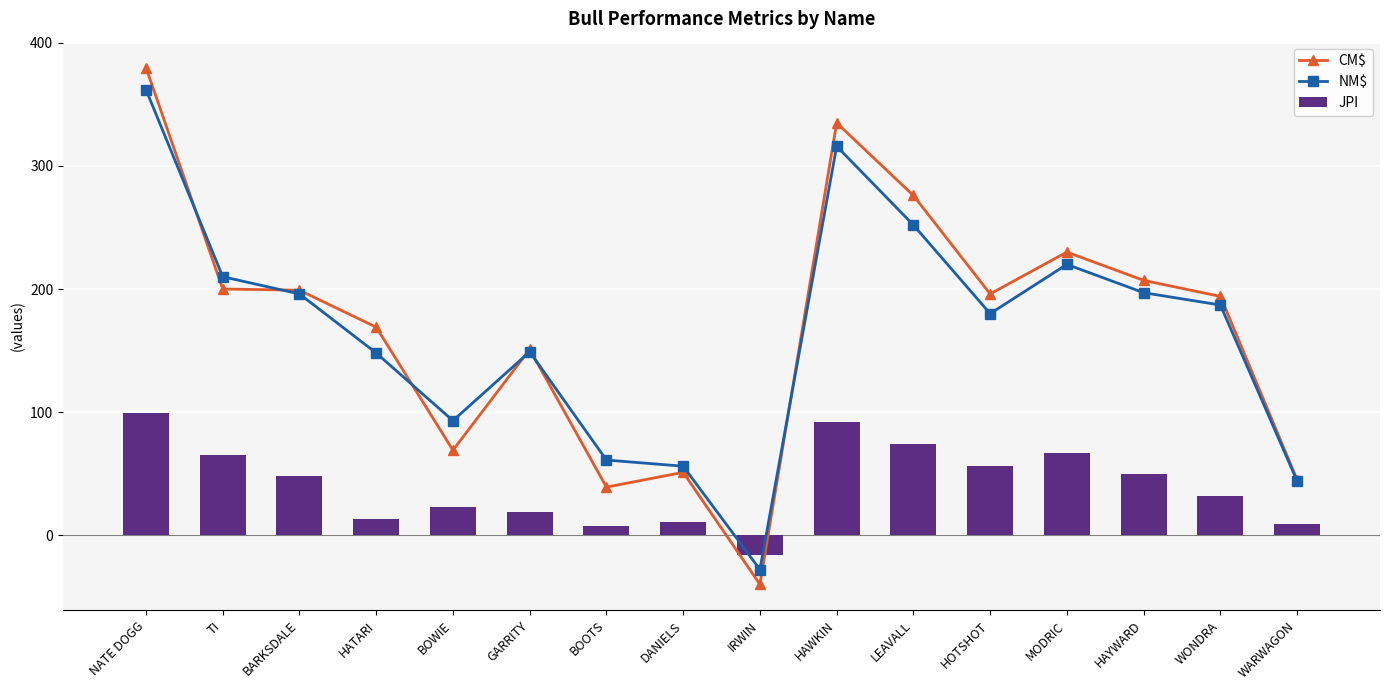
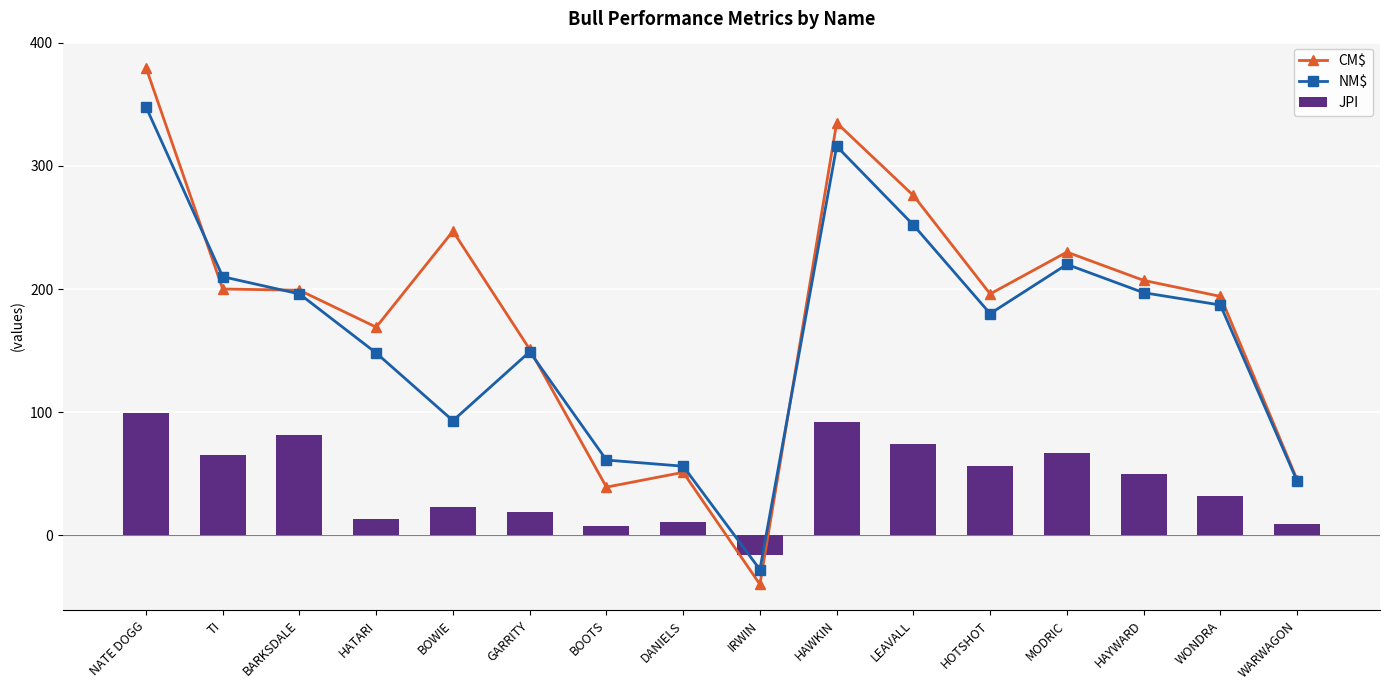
NM$, NATE DOGG: 362 -> 348
JPI, BARKSDALE: 48 -> 81
CM$, BOWIE: 69 -> 247
